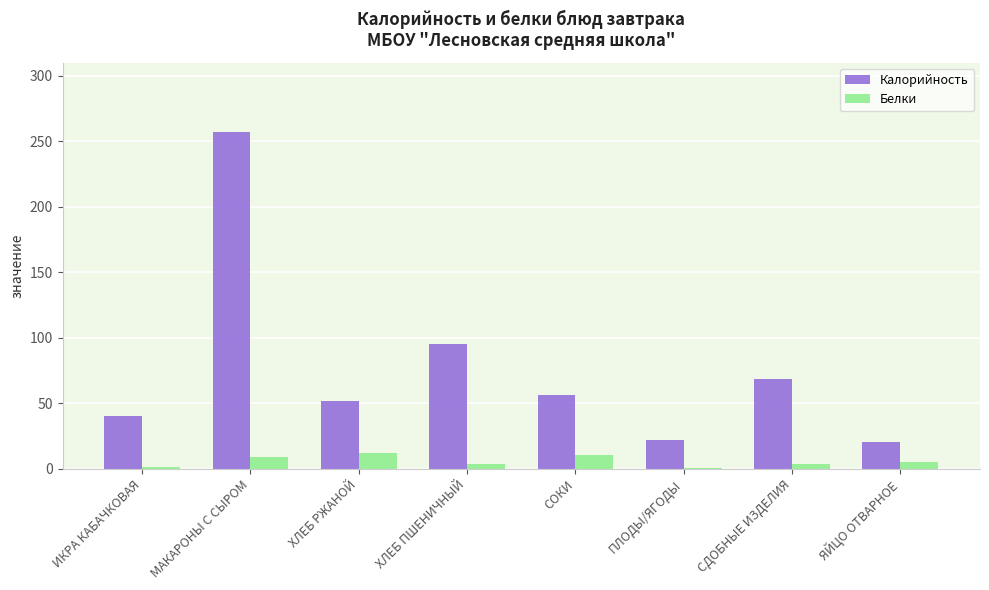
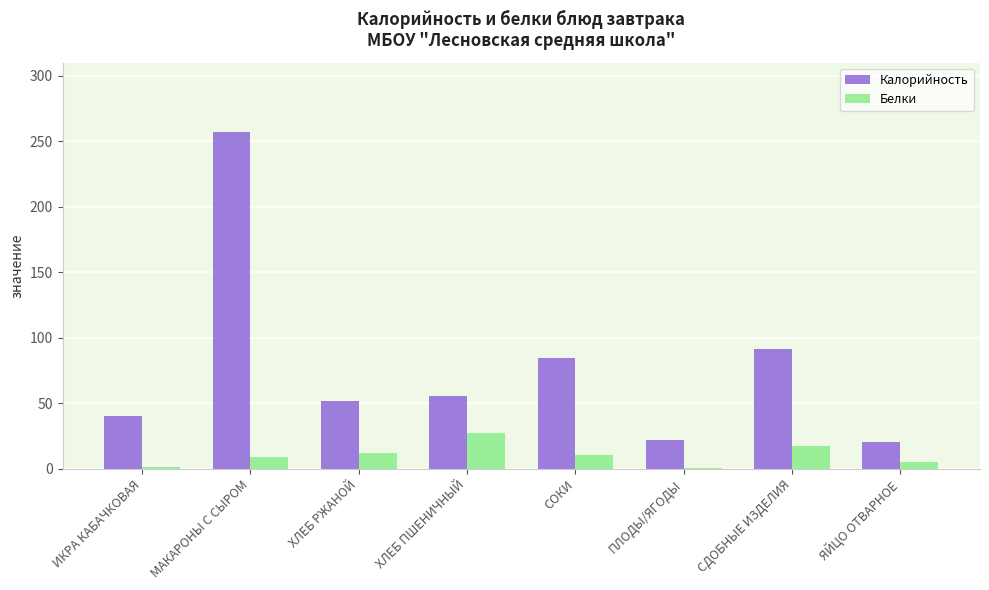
Калорийность, ХЛЕБ ПШЕНИЧНЫЙ: 95 -> 55
Белки, ХЛЕБ ПШЕНИЧНЫЙ: 3 -> 27
Калорийность, СОКИ: 56 -> 85
Калорийность, СДОБНЫЕ ИЗДЕЛИЯ: 69 -> 91
Белки, СДОБНЫЕ ИЗДЕЛИЯ: 3 -> 18
